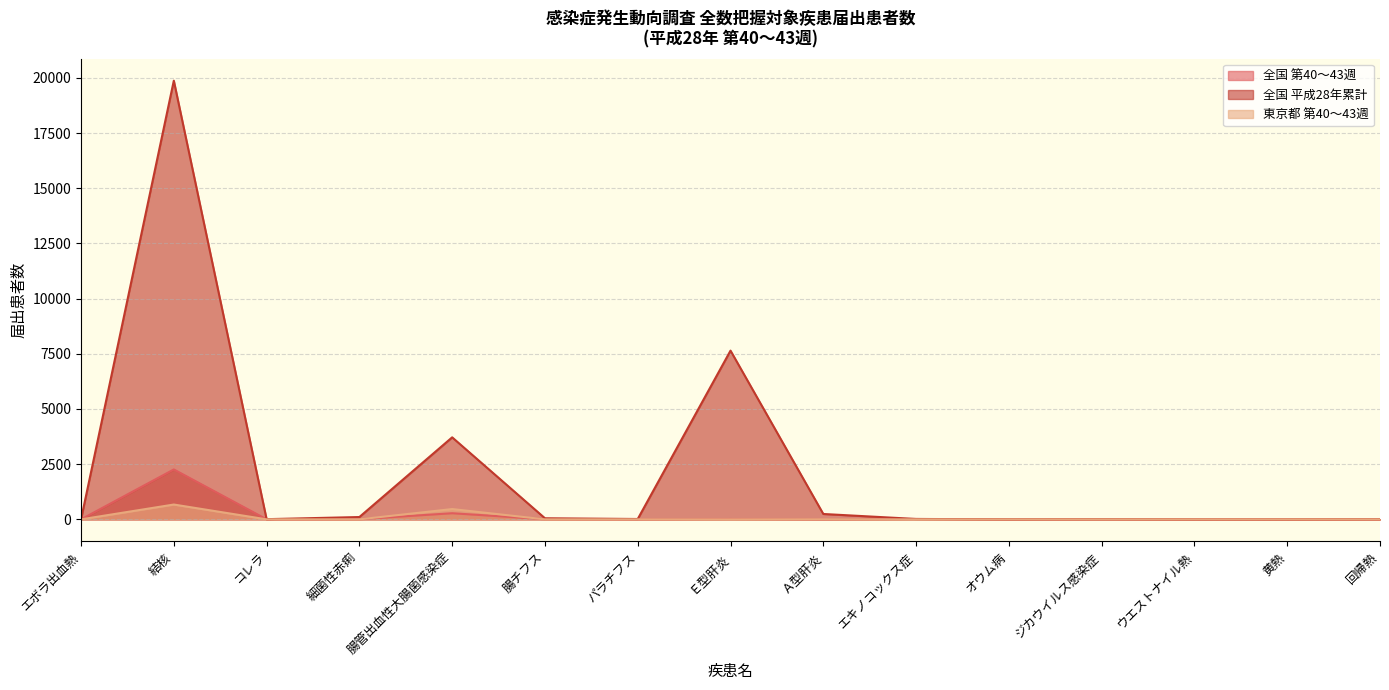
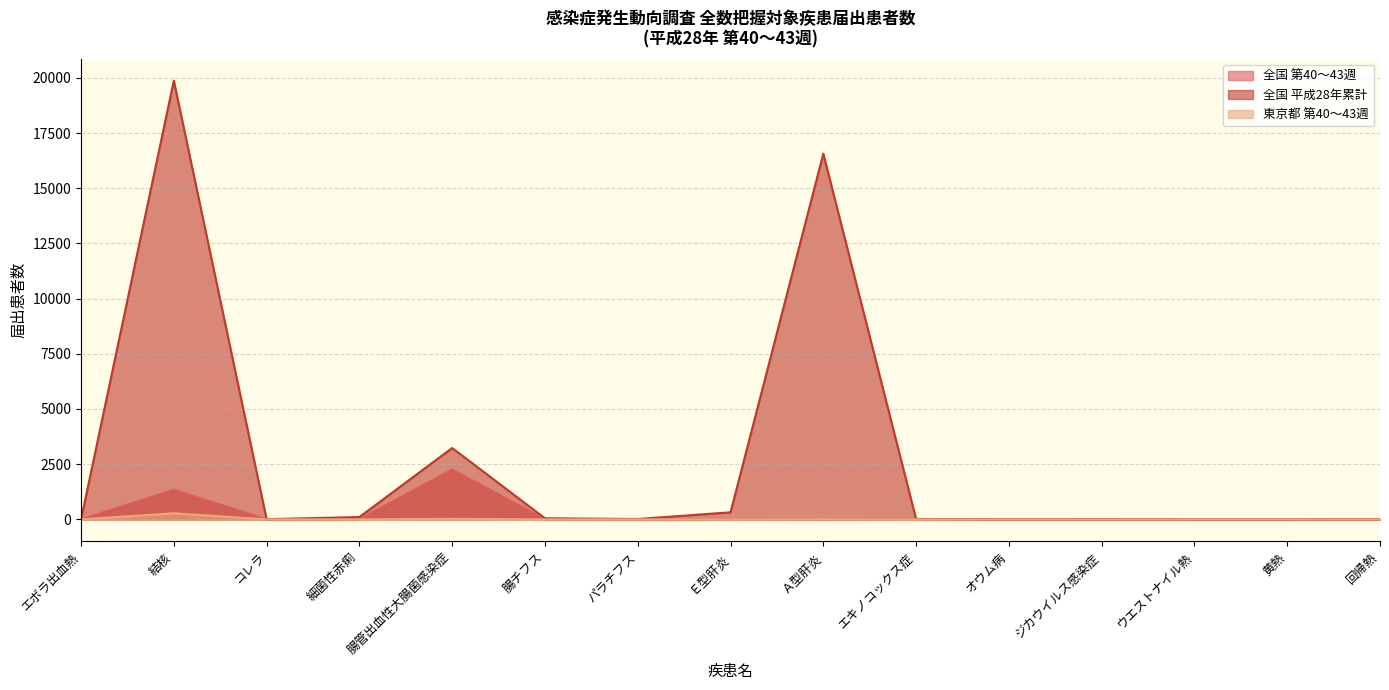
全国 第40～43週, 結核: 2300 -> 1300
東京都 第40～43週, 結核: 700 -> 300
全国 第40～43週, 腸管出血性大腸菌感染症: 300 -> 2300
全国 平成28年累計, 腸管出血性大腸菌感染症: 3700 -> 3200
東京都 第40～43週, 腸管出血性大腸菌感染症: 500 -> 0
全国 平成28年累計, Ｅ型肝炎: 7600 -> 300
全国 平成28年累計, Ａ型肝炎: 200 -> 16600
